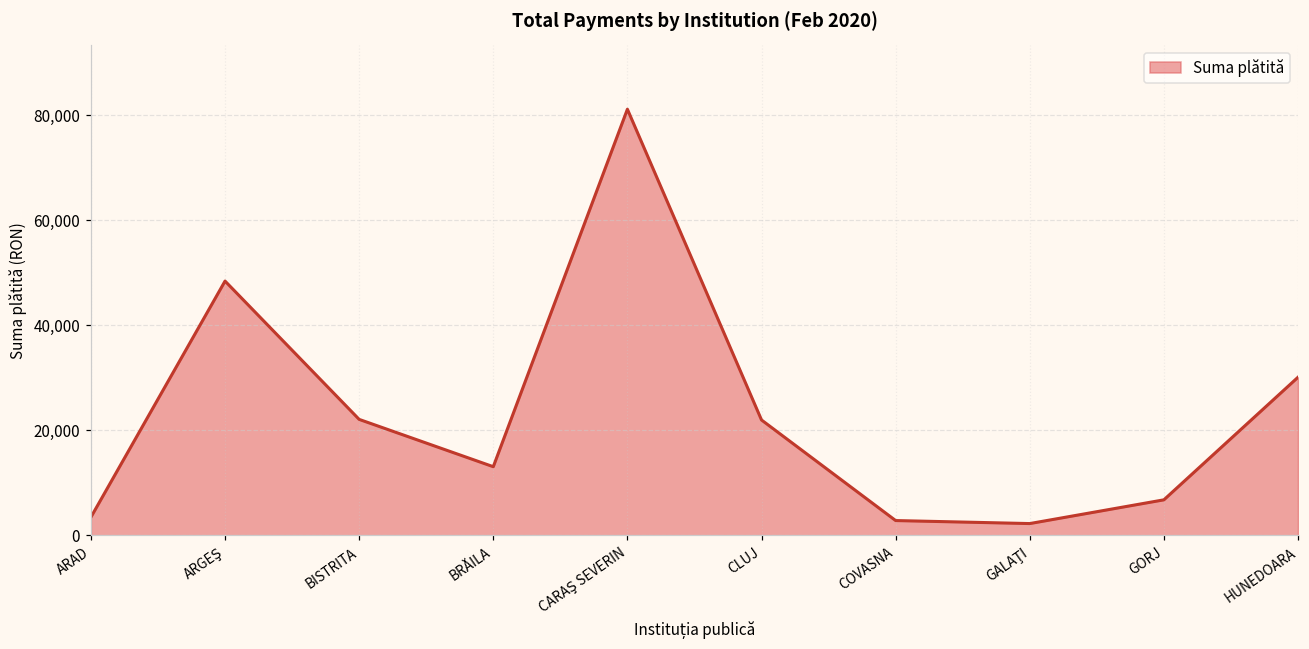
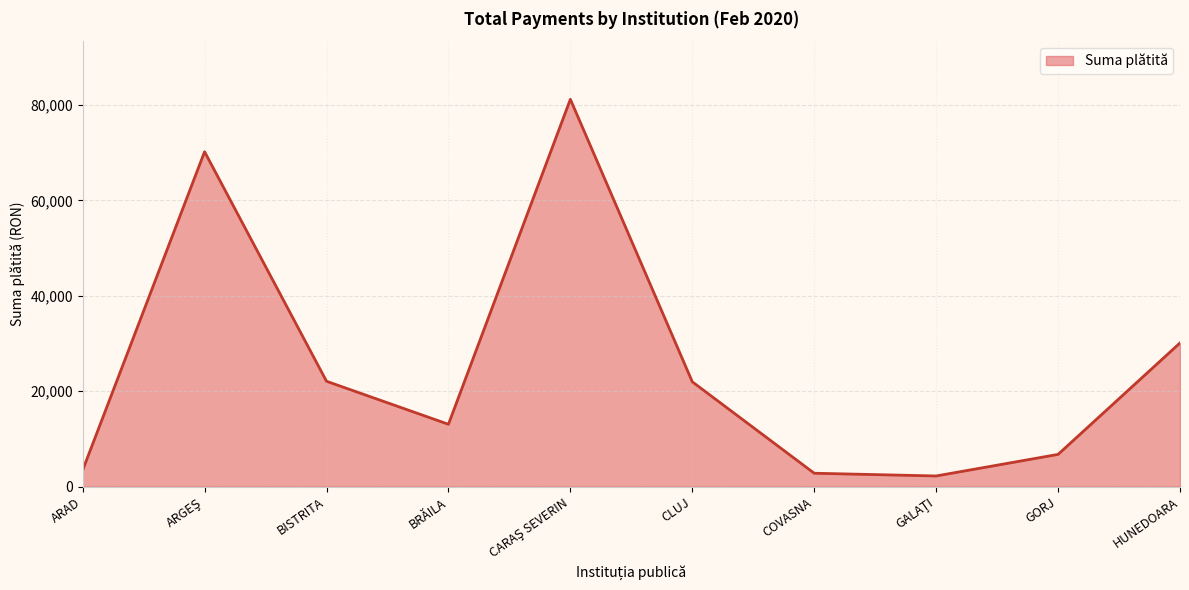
ARGEŞ: 48,000 -> 70,000
